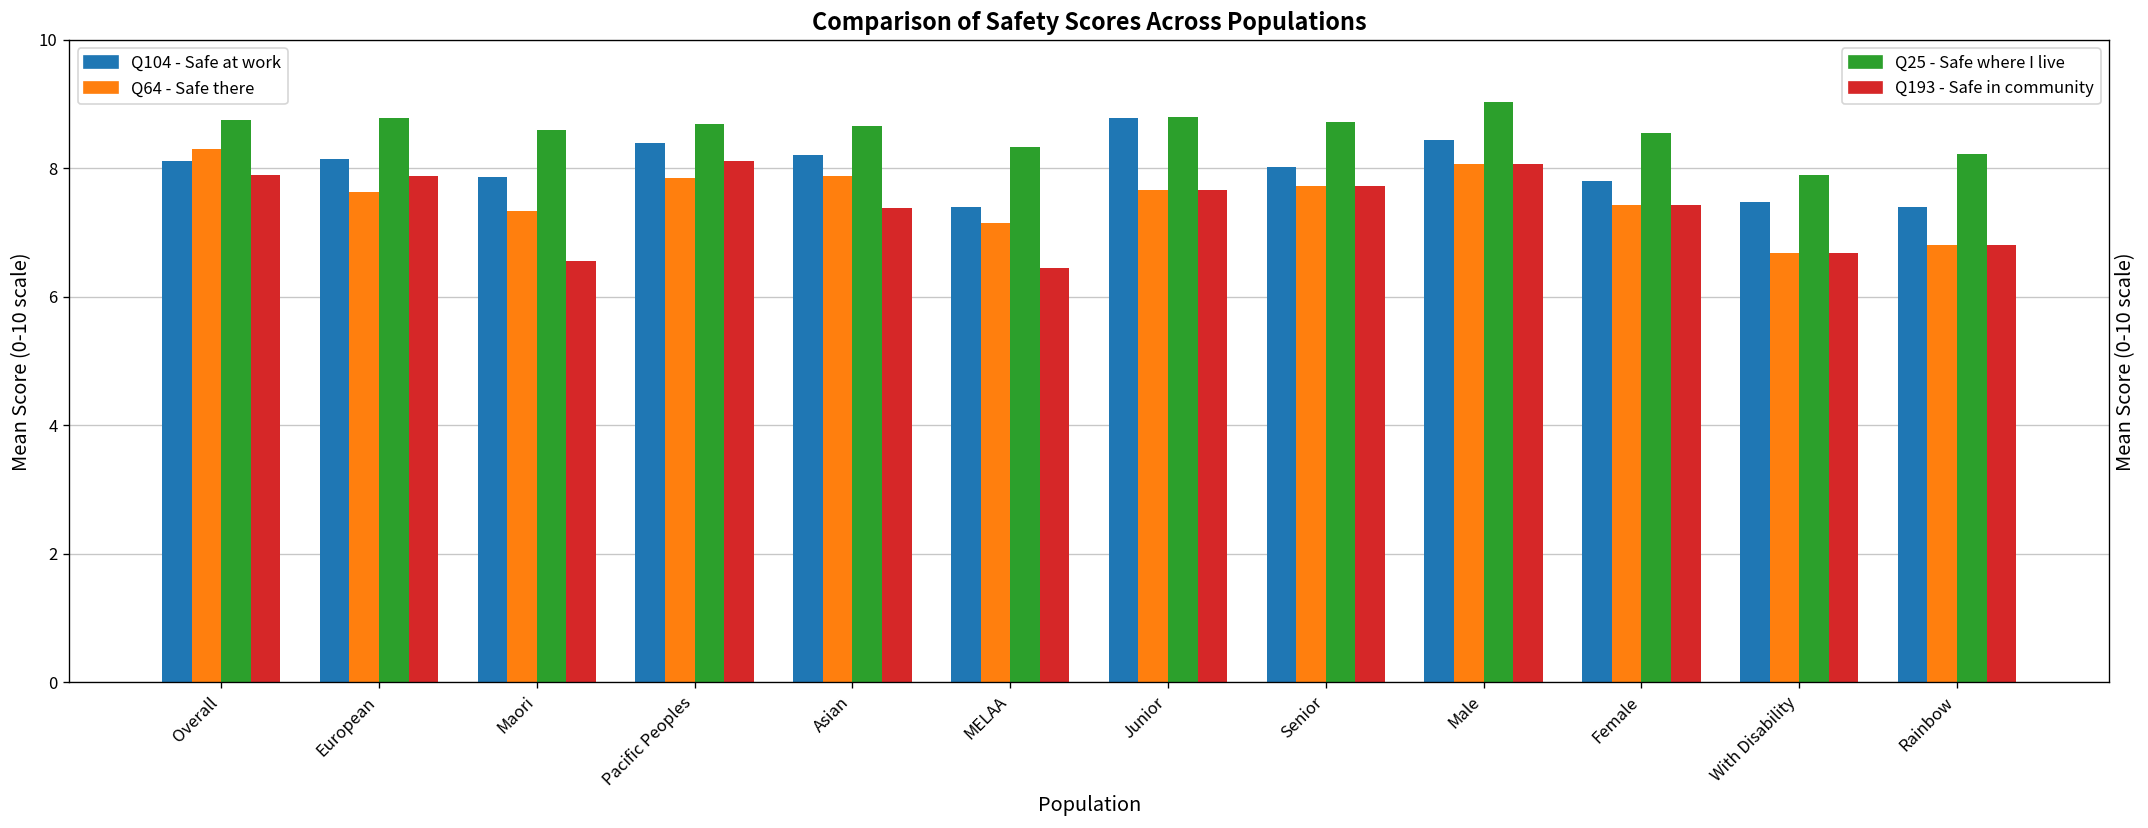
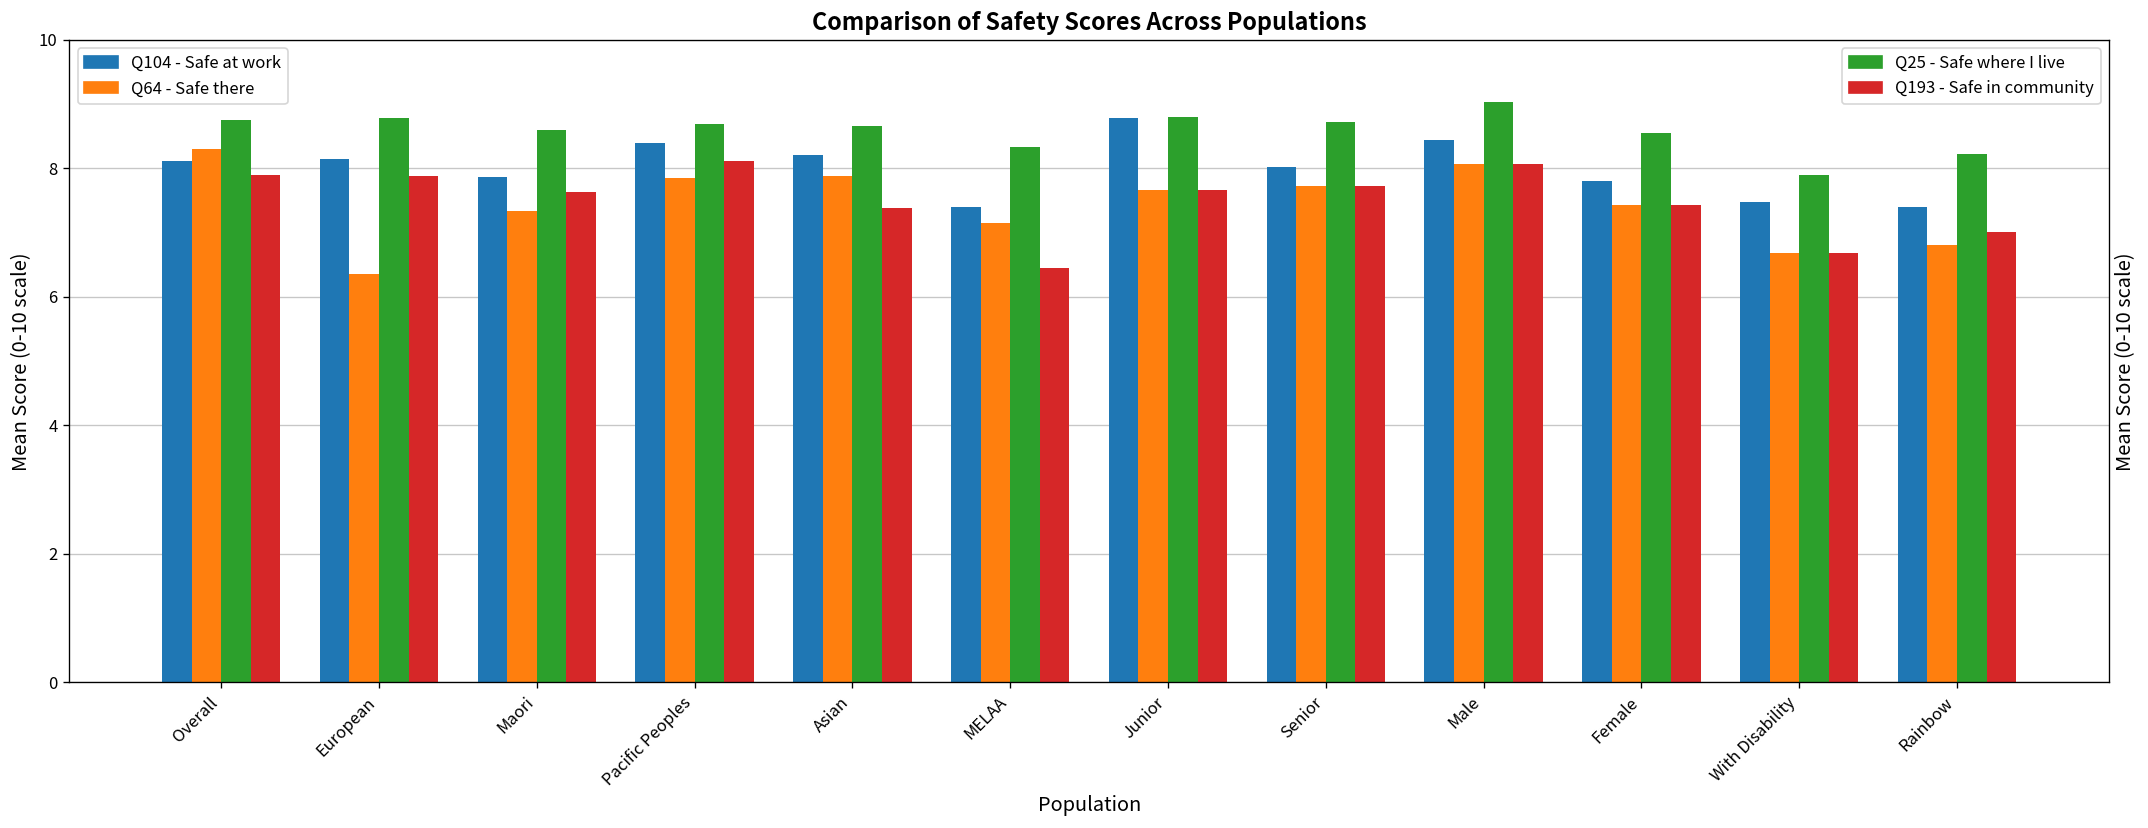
Q64 - Safe there, European: 7.6 -> 6.4
Q193 - Safe in community, Maori: 6.6 -> 7.6
Q193 - Safe in community, Rainbow: 6.8 -> 7.0
